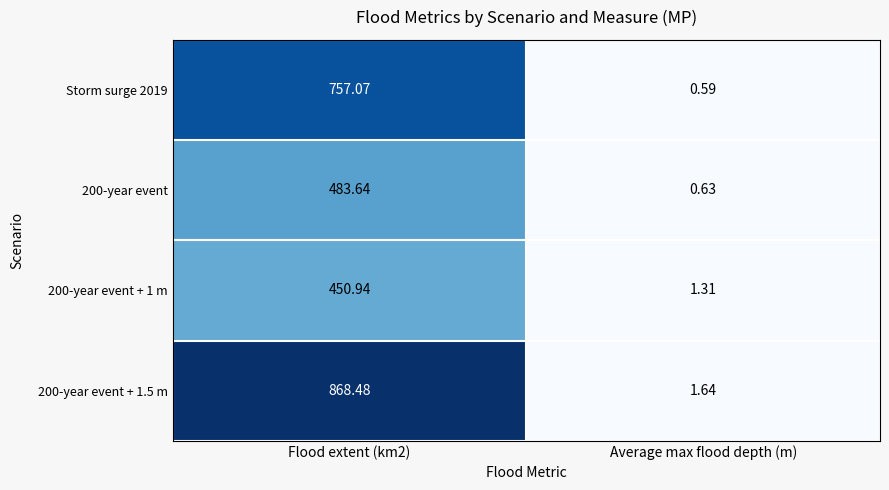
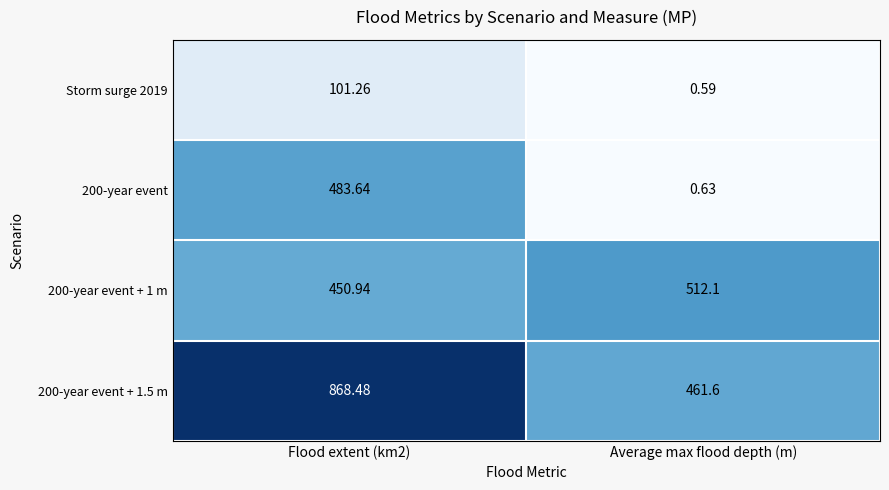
Storm surge 2019, Flood extent (km2): 757.07 -> 101.26
200-year event + 1 m, Average max flood depth (m): 1.31 -> 512.1
200-year event + 1.5 m, Average max flood depth (m): 1.64 -> 461.6
